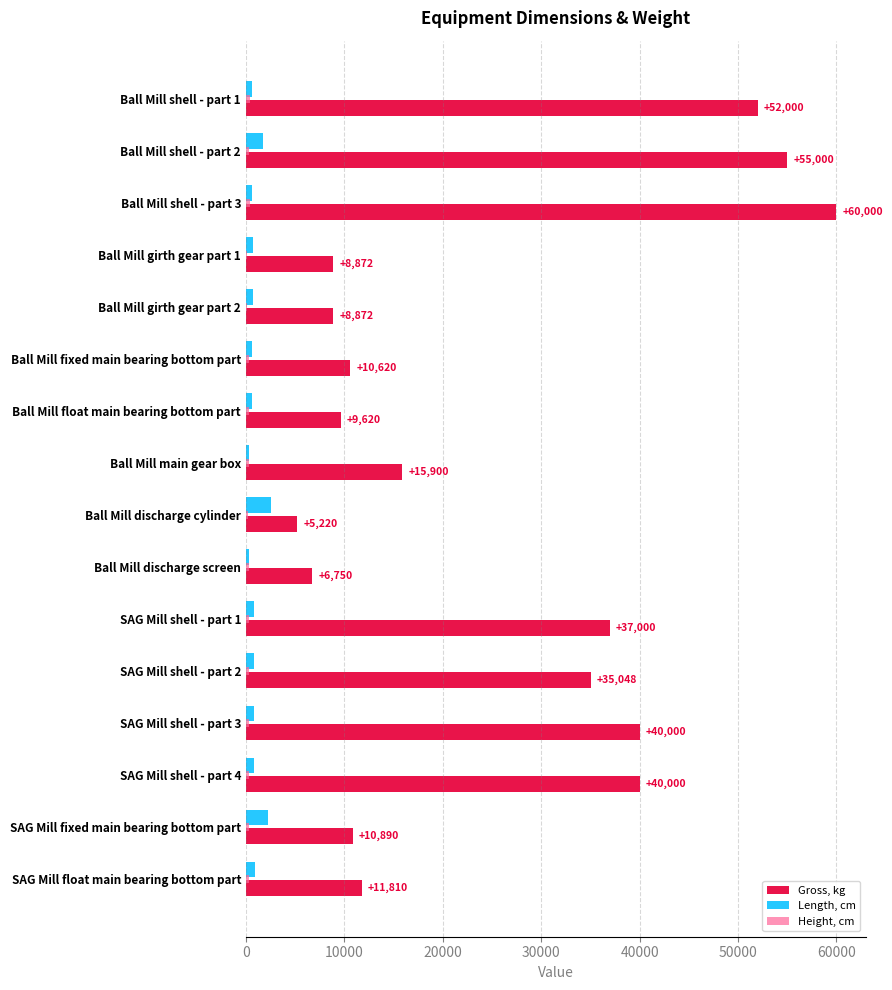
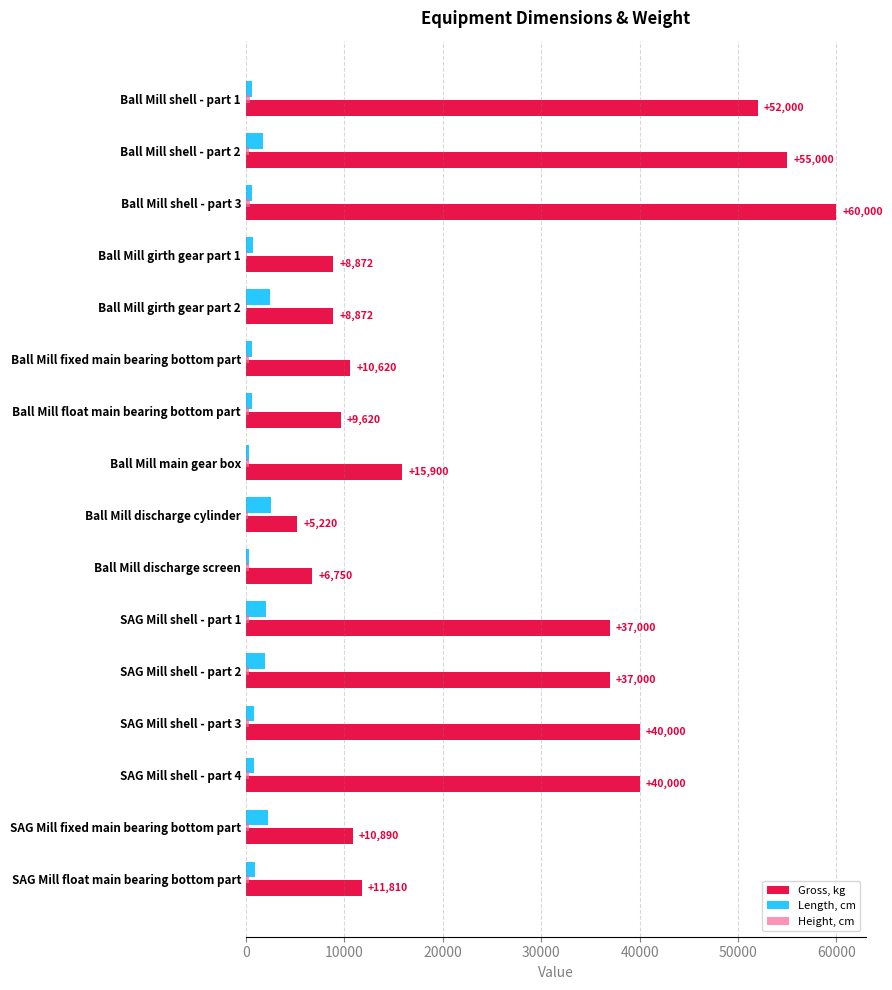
Length, cm, Ball Mill girth gear part 2: 1000 -> 2000
Length, cm, SAG Mill shell - part 1: 1000 -> 2000
Length, cm, SAG Mill shell - part 2: 1000 -> 2000
Gross, kg, SAG Mill shell - part 2: +35,048 -> +37,000
